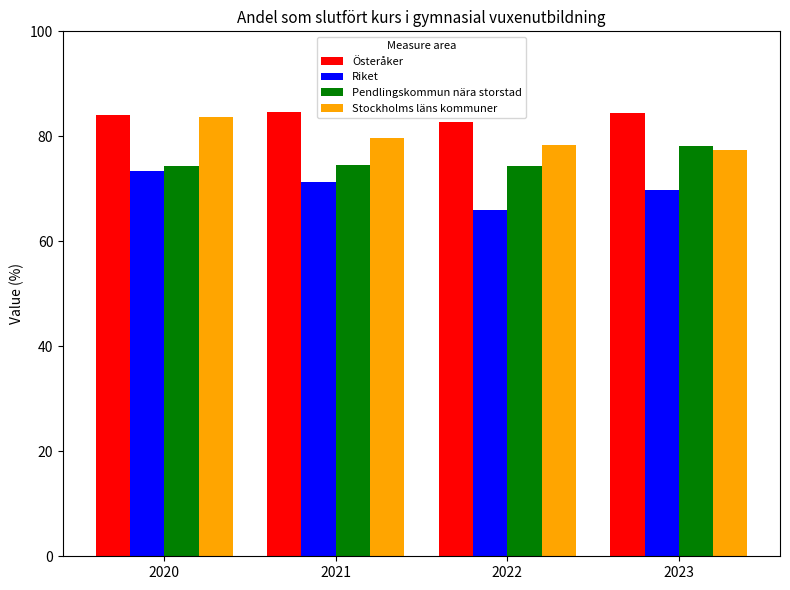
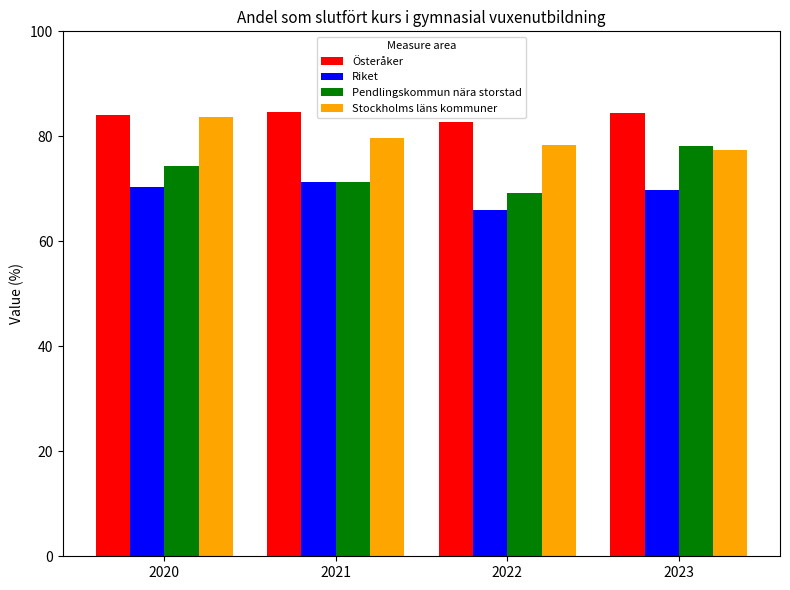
Riket, 2020: 73 -> 70
Pendlingskommun nära storstad, 2021: 75 -> 71
Pendlingskommun nära storstad, 2022: 74 -> 69
